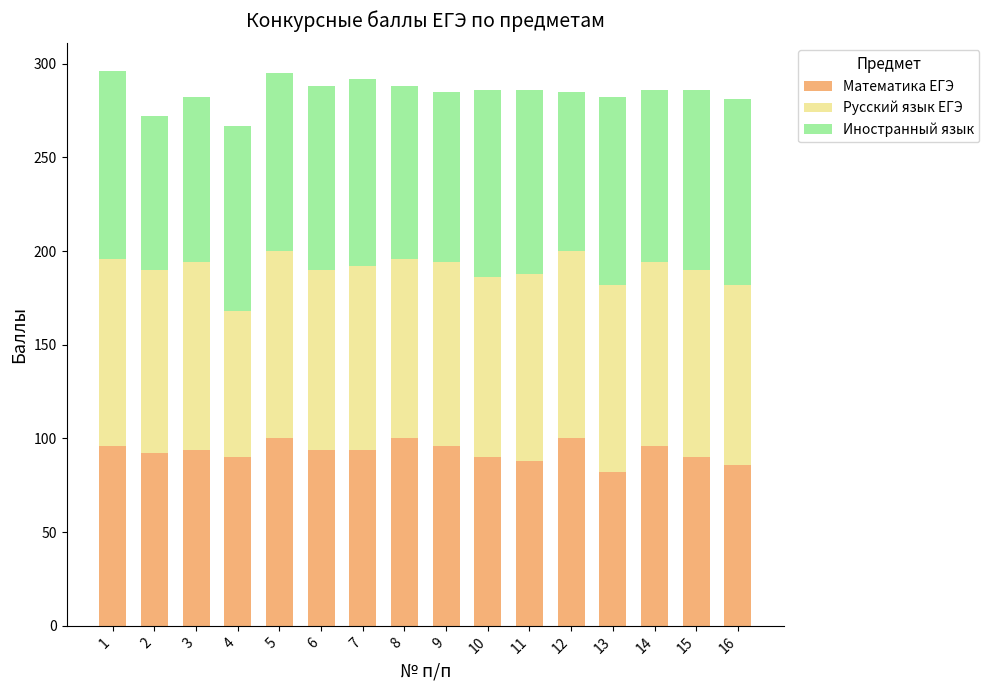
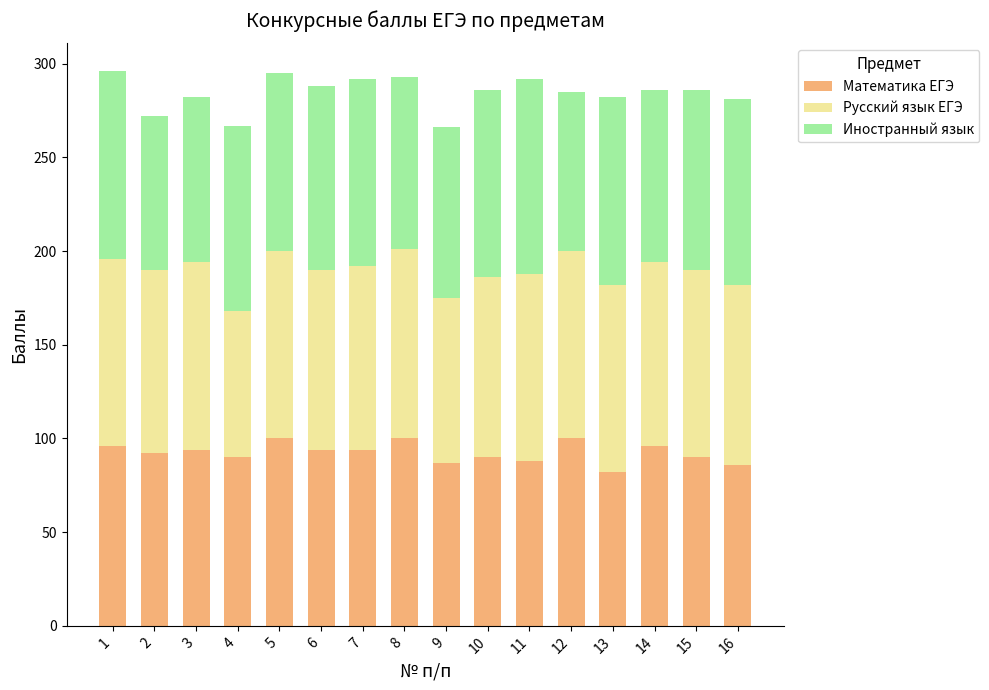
Русский язык ЕГЭ, 8: 96 -> 101
Математика ЕГЭ, 9: 96 -> 87
Русский язык ЕГЭ, 9: 98 -> 88
Иностранный язык, 11: 98 -> 104
